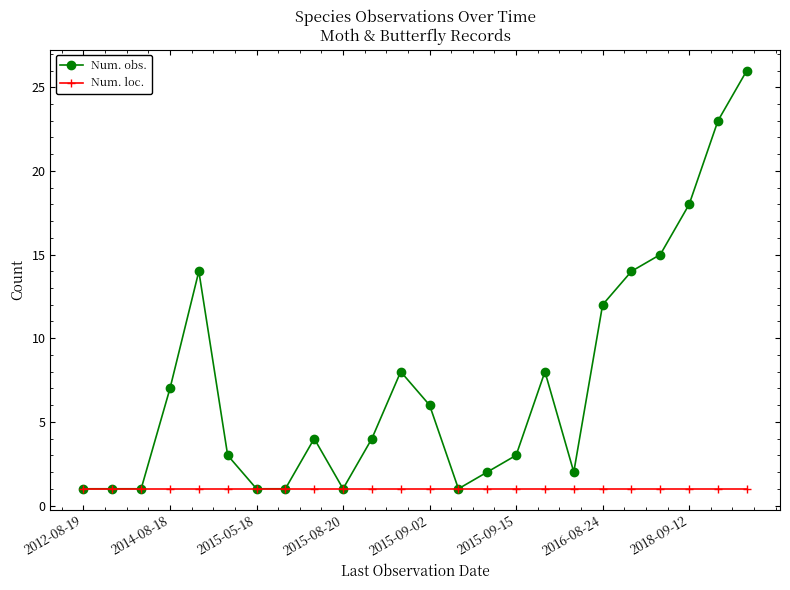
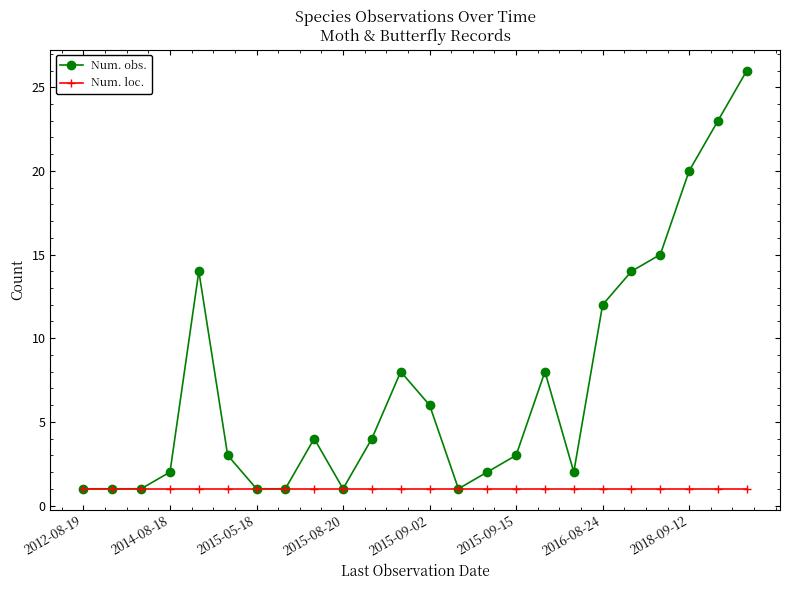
Num. obs., 2014-08-18: 7 -> 2
Num. obs., 2018-09-12: 18 -> 20
